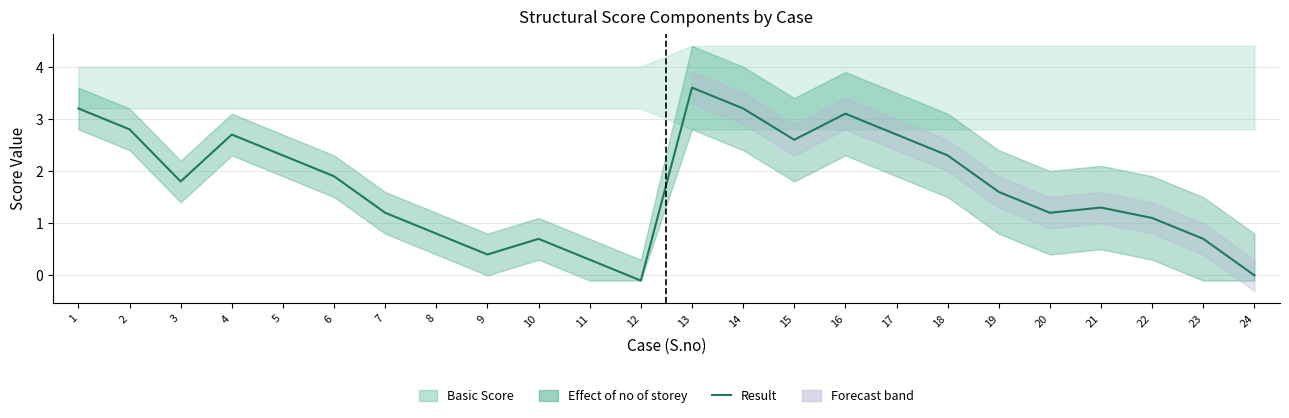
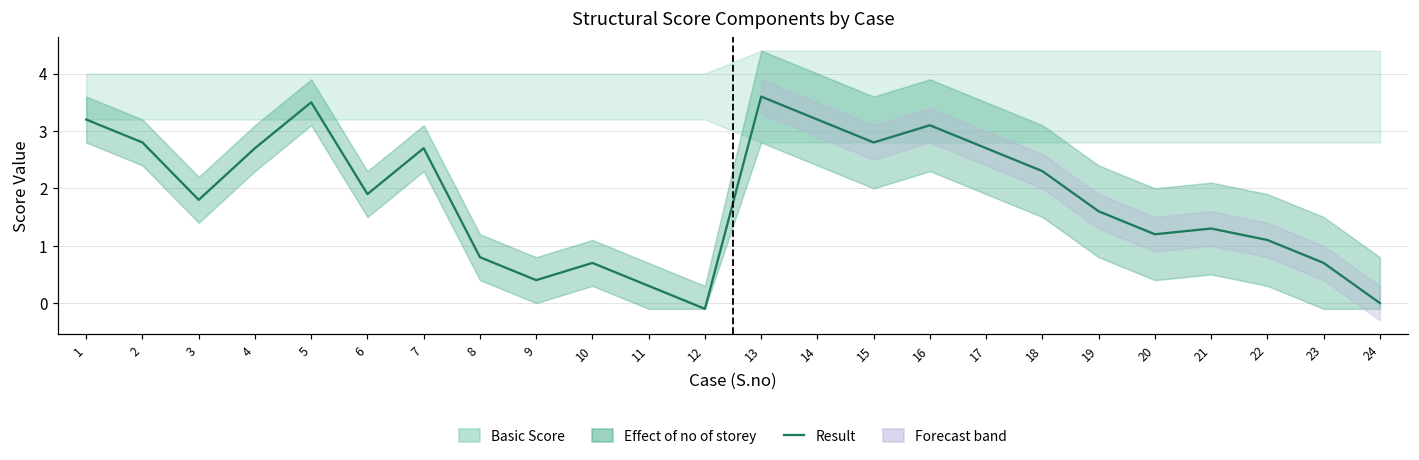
Result, 5: 2.3 -> 3.5
Result, 7: 1.2 -> 2.7
Result, 15: 2.6 -> 2.8
